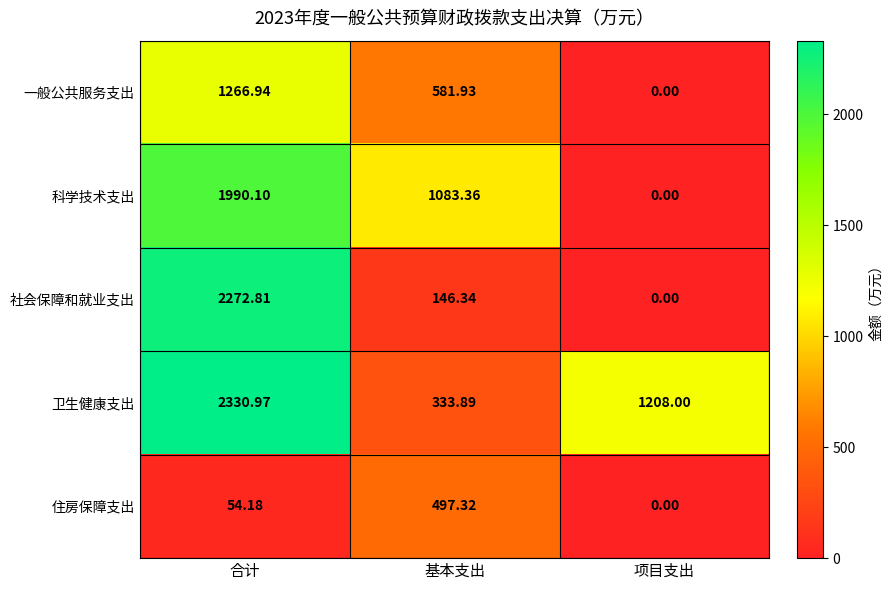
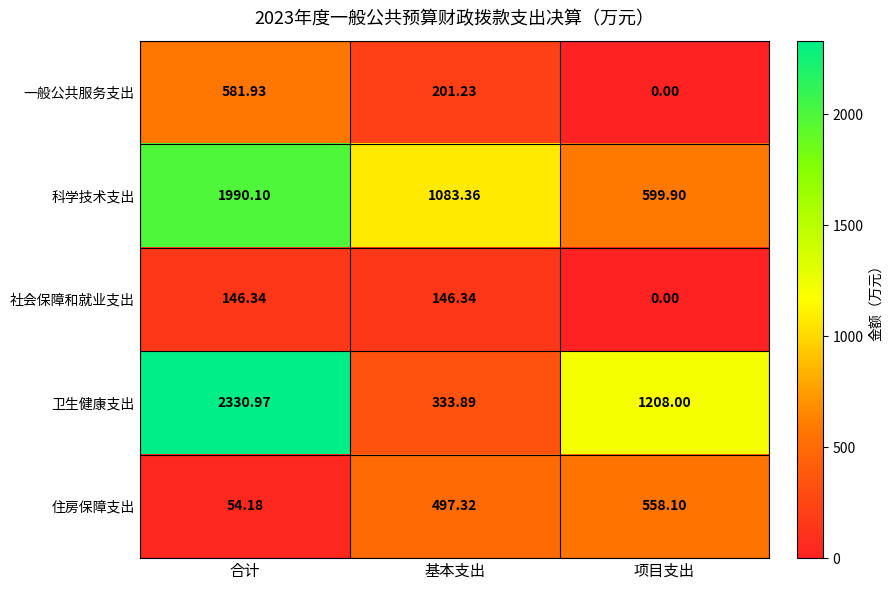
一般公共服务支出, 合计: 1266.94 -> 581.93
一般公共服务支出, 基本支出: 581.93 -> 201.23
科学技术支出, 项目支出: 0.00 -> 599.90
社会保障和就业支出, 合计: 2272.81 -> 146.34
住房保障支出, 项目支出: 0.00 -> 558.10
